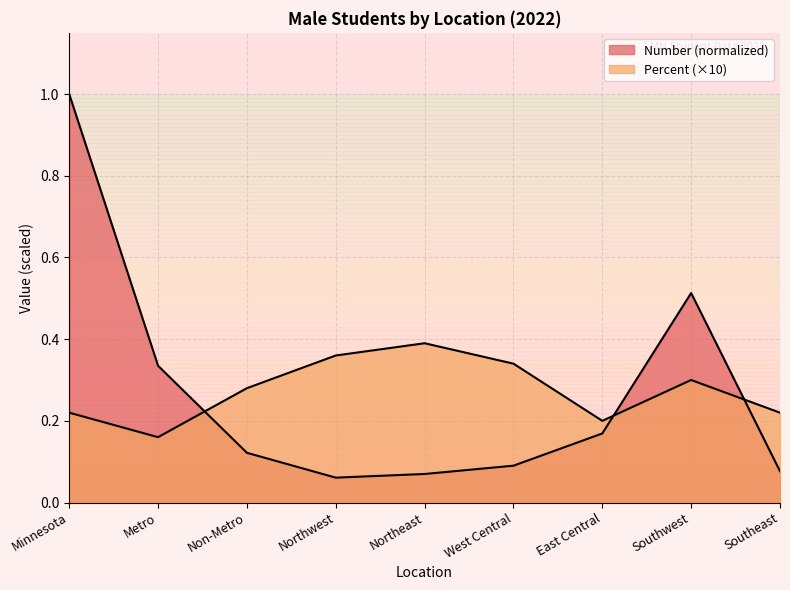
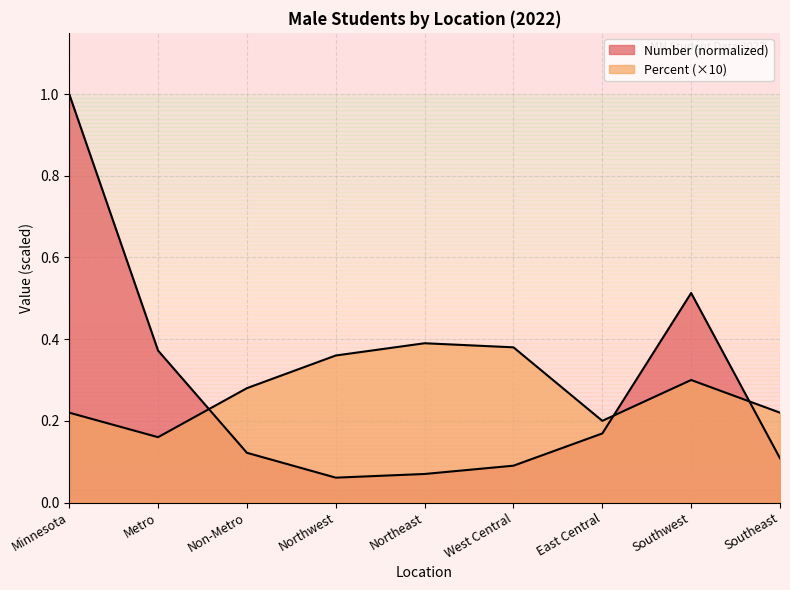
Number (normalized), Metro: 0.33 -> 0.37
Percent (×10), West Central: 0.34 -> 0.38
Number (normalized), Southeast: 0.08 -> 0.11
